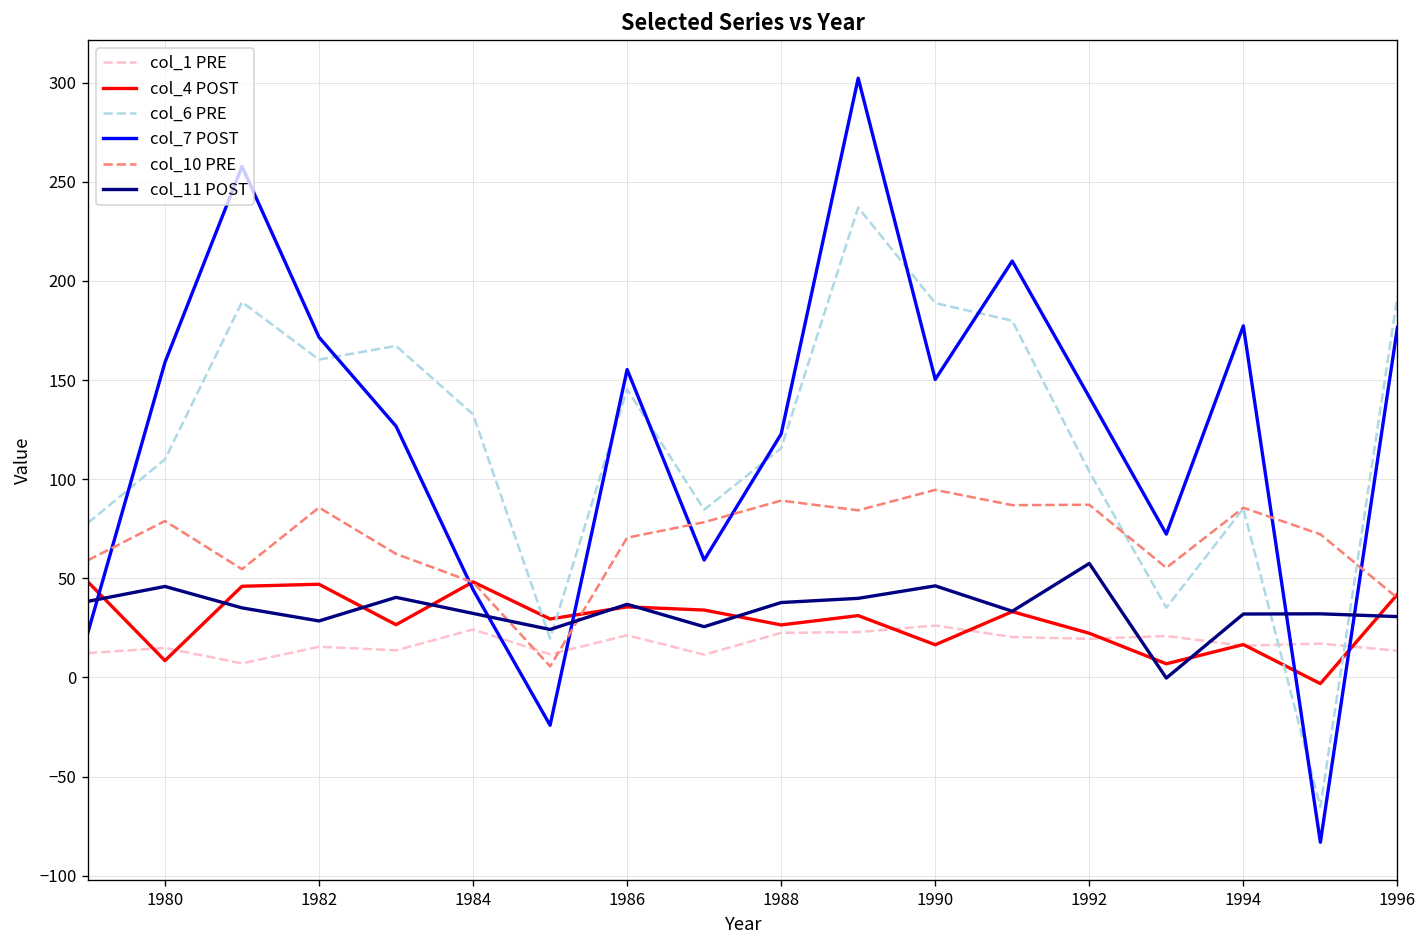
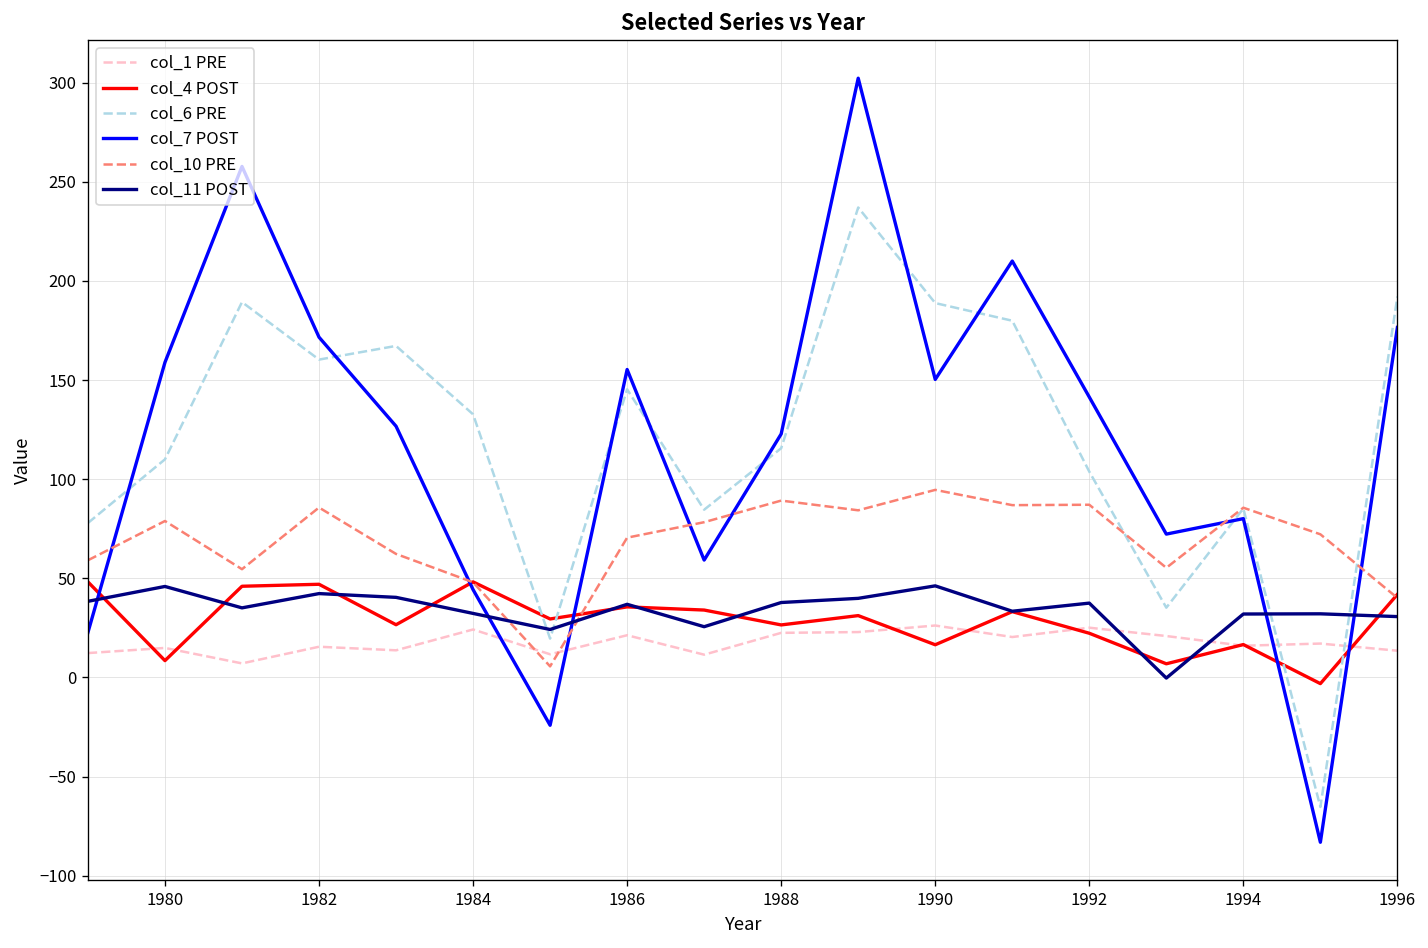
col_11 POST, 1982: 29 -> 42
col_1 PRE, 1992: 20 -> 25
col_11 POST, 1992: 58 -> 38
col_7 POST, 1994: 177 -> 80
